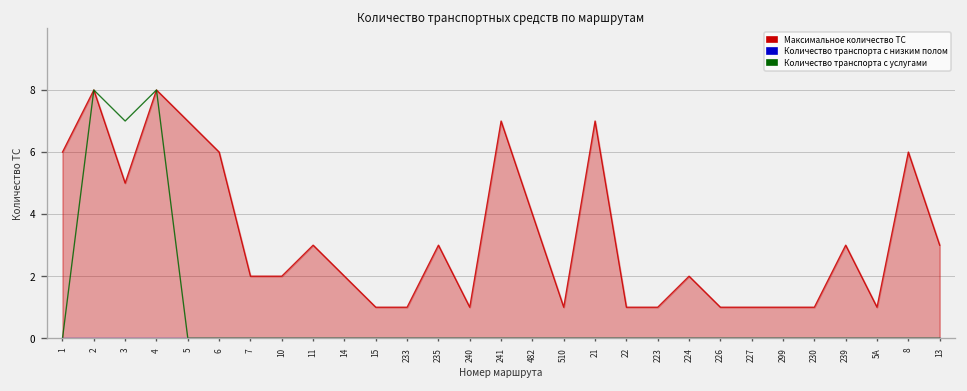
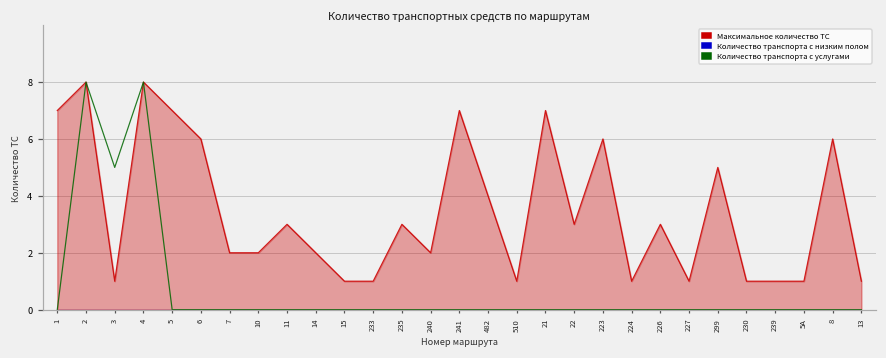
Максимальное количество ТС, 1: 6 -> 7
Максимальное количество ТС, 3: 5 -> 1
Количество транспорта с услугами, 3: 7 -> 5
Максимальное количество ТС, 240: 1 -> 2
Максимальное количество ТС, 22: 1 -> 3
Максимальное количество ТС, 223: 1 -> 6
Максимальное количество ТС, 224: 2 -> 1
Максимальное количество ТС, 226: 1 -> 3
Максимальное количество ТС, 299: 1 -> 5
Максимальное количество ТС, 239: 3 -> 1
Максимальное количество ТС, 13: 3 -> 1
